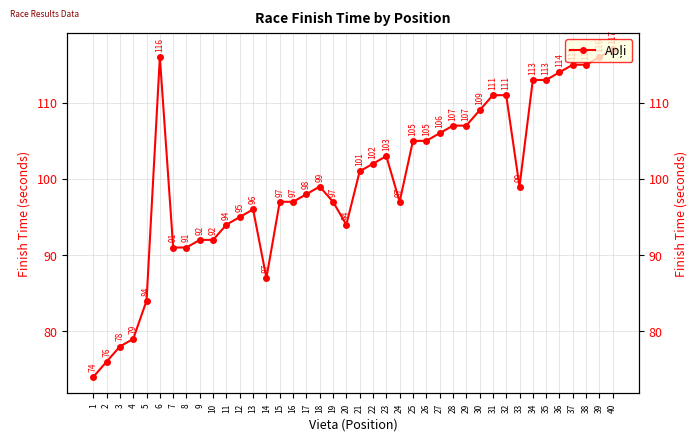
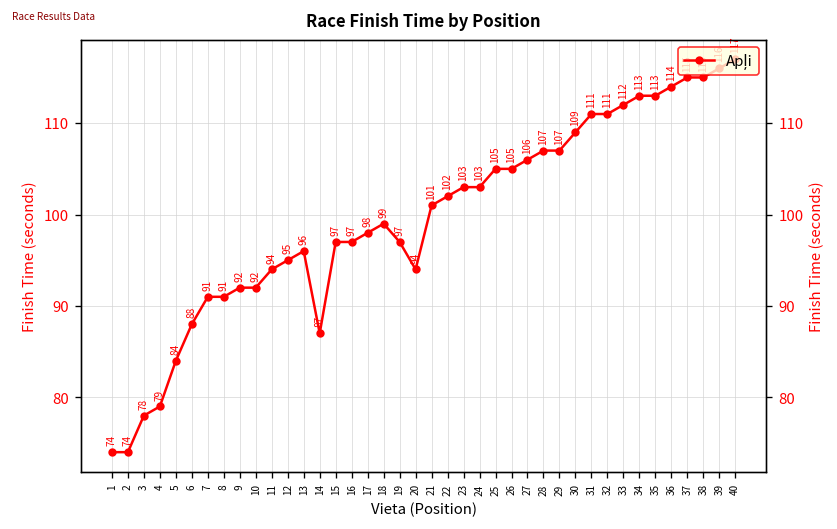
2: 76 -> 74
6: 116 -> 88
24: 97 -> 103
33: 99 -> 112
